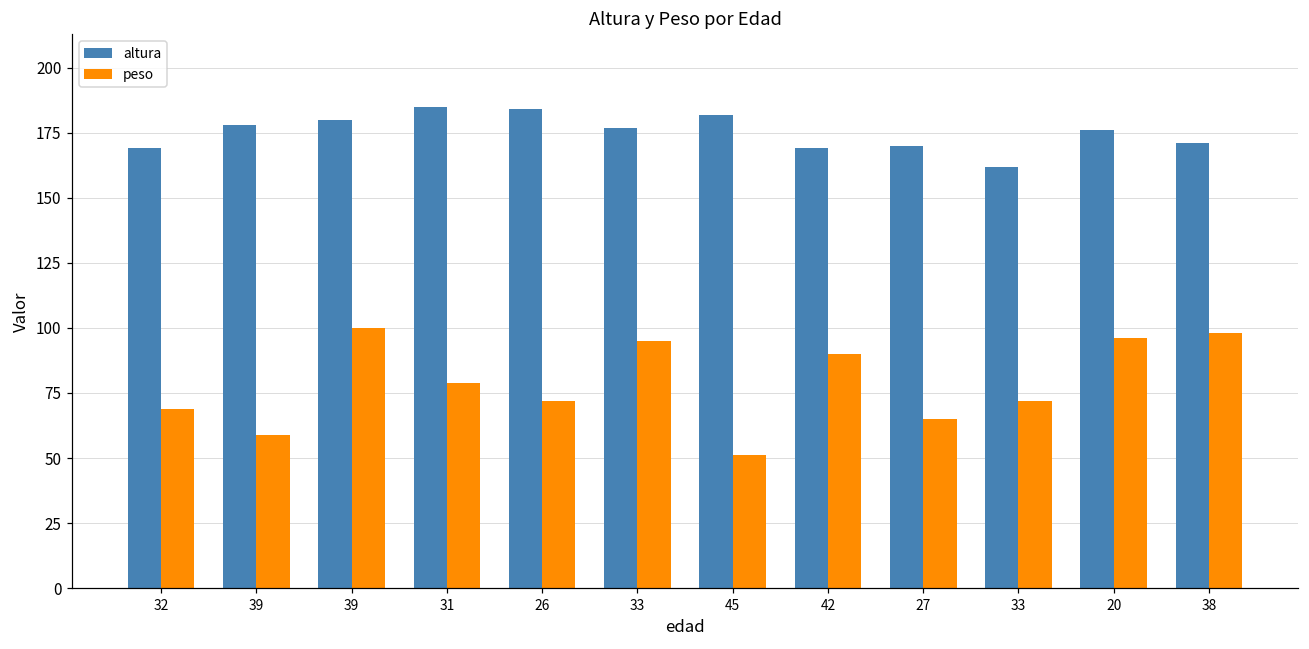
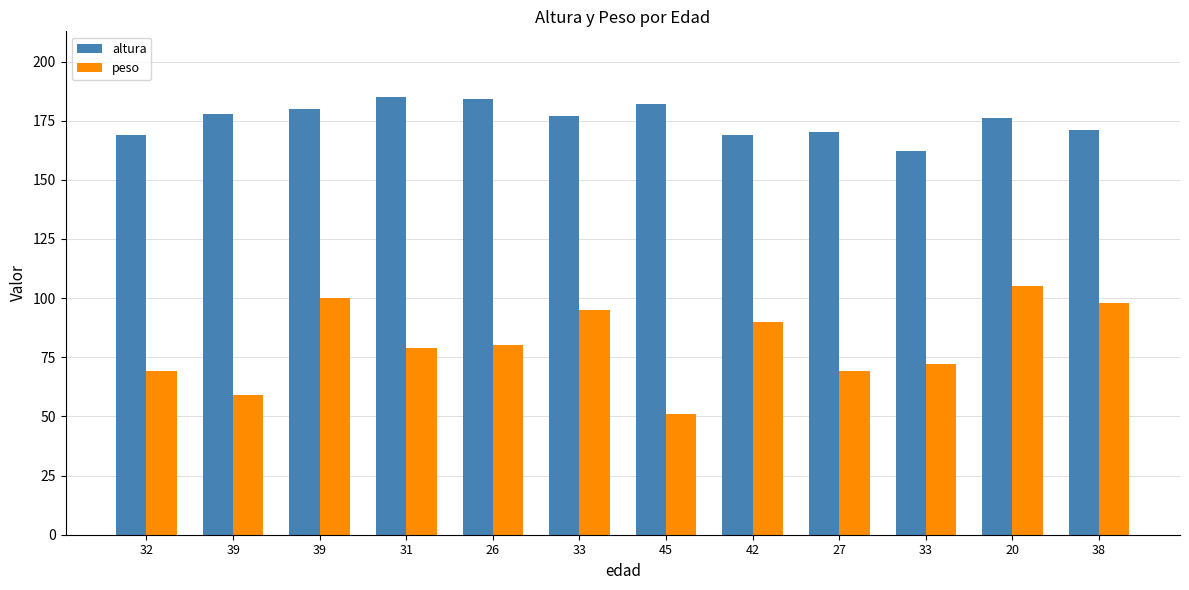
peso, 26: 72 -> 80
peso, 27: 65 -> 69
peso, 20: 96 -> 105
